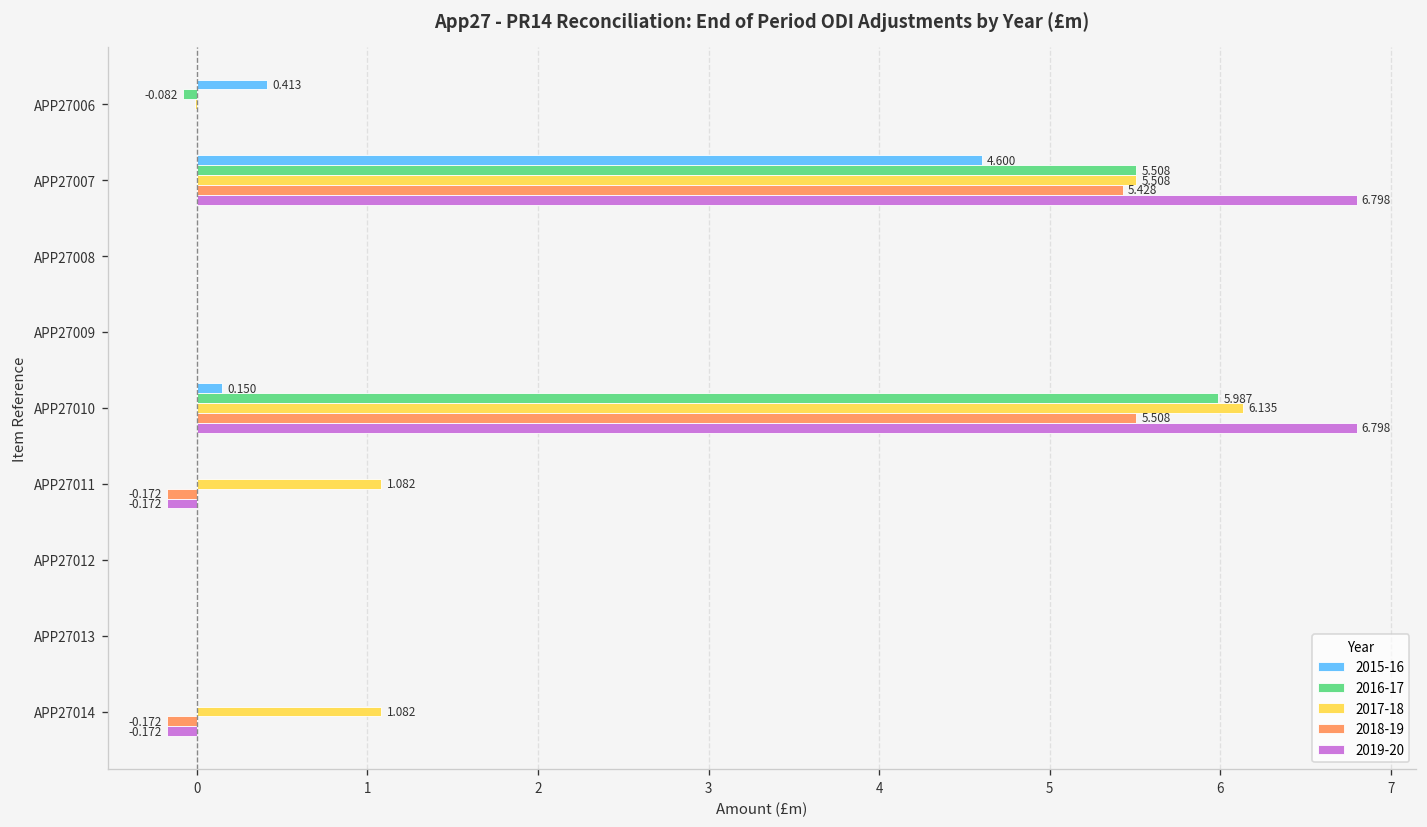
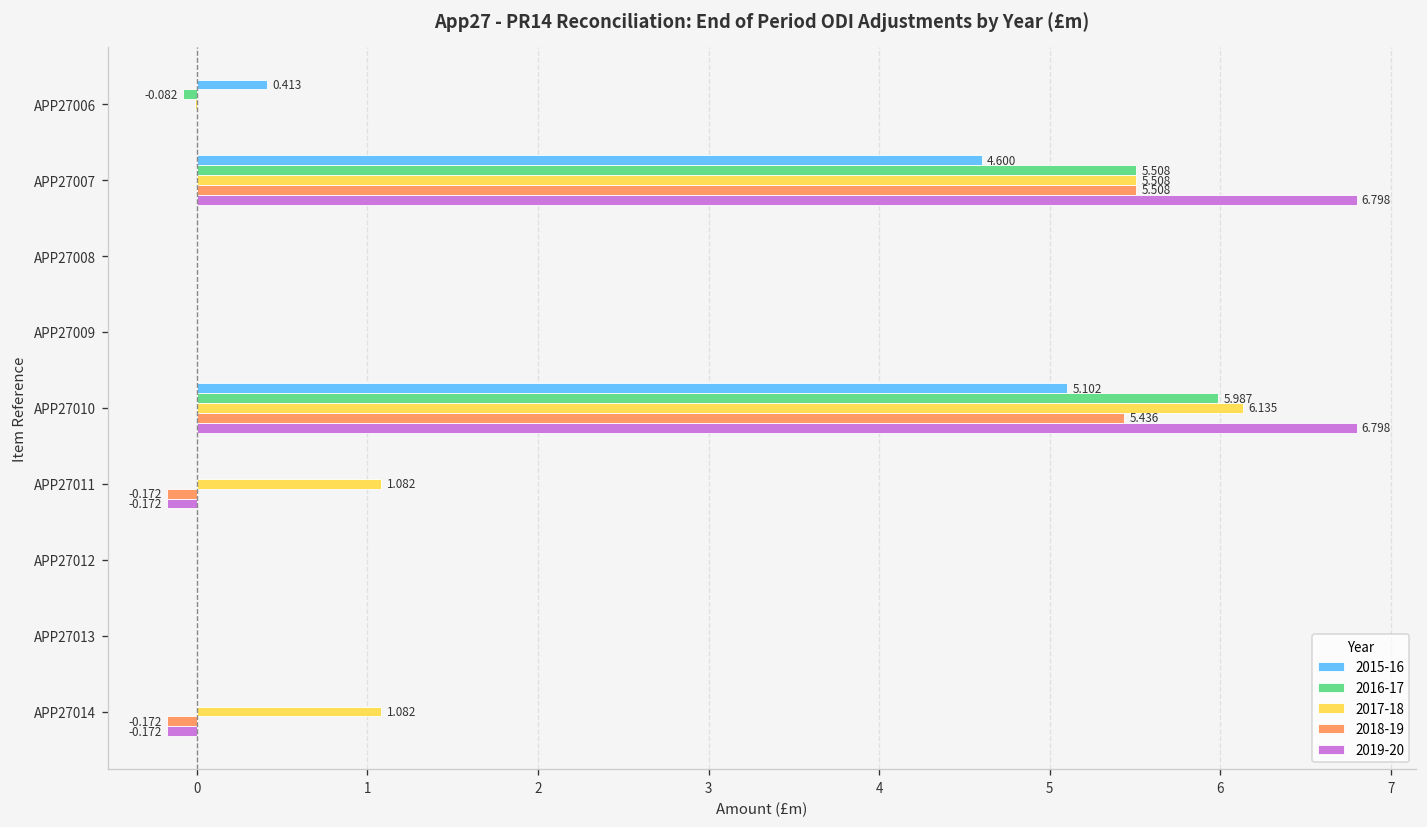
2018-19, APP27007: 5.428 -> 5.508
2015-16, APP27010: 0.150 -> 5.102
2018-19, APP27010: 5.508 -> 5.436
